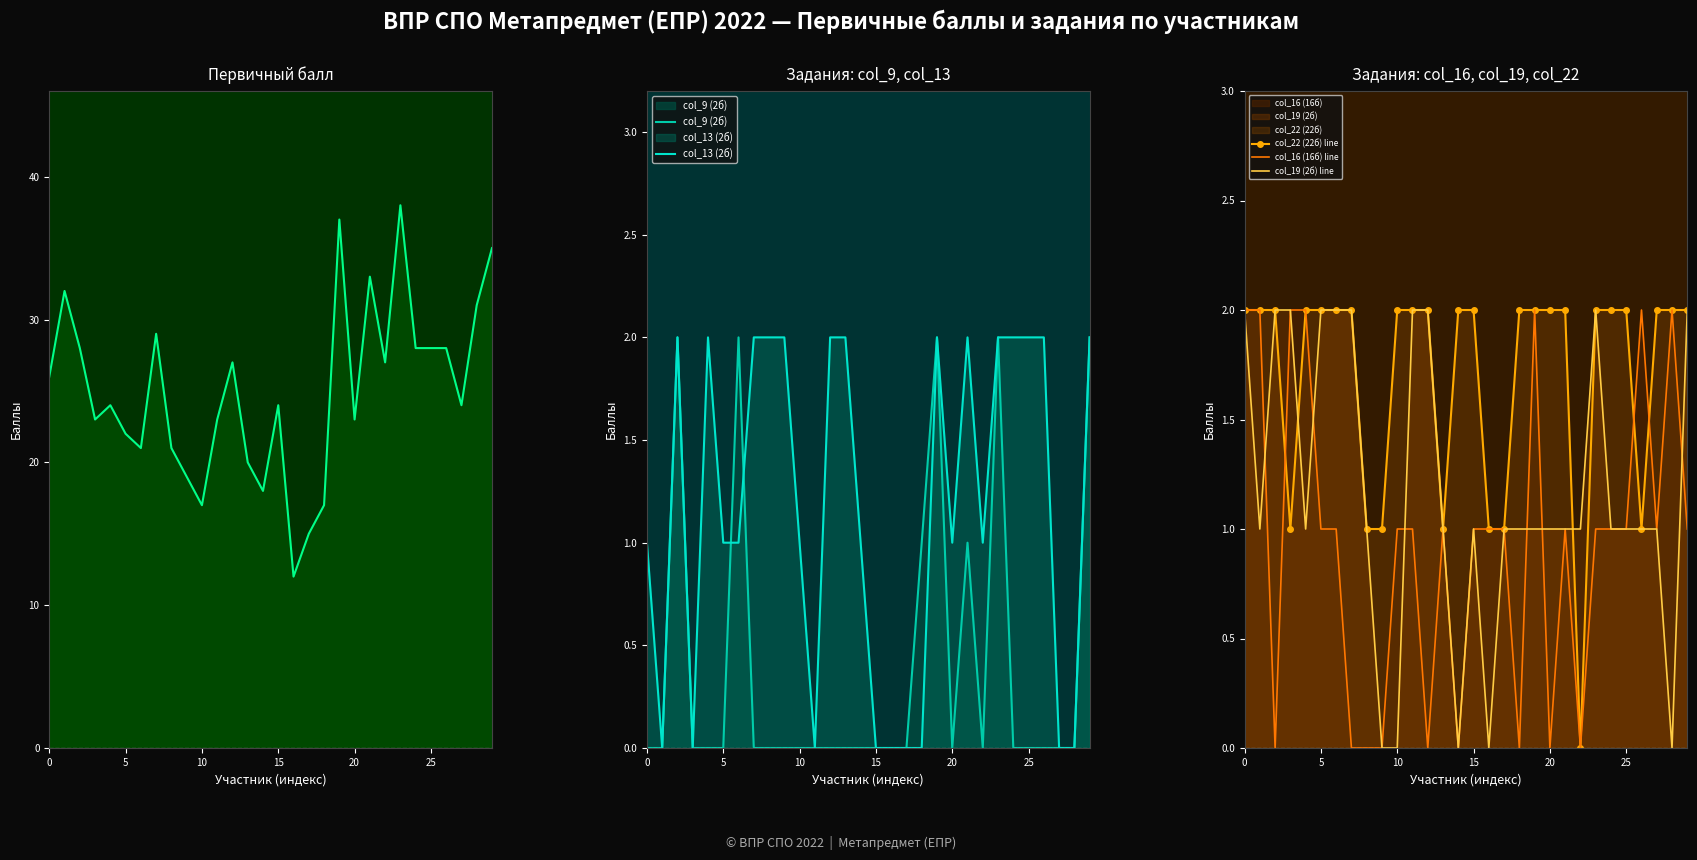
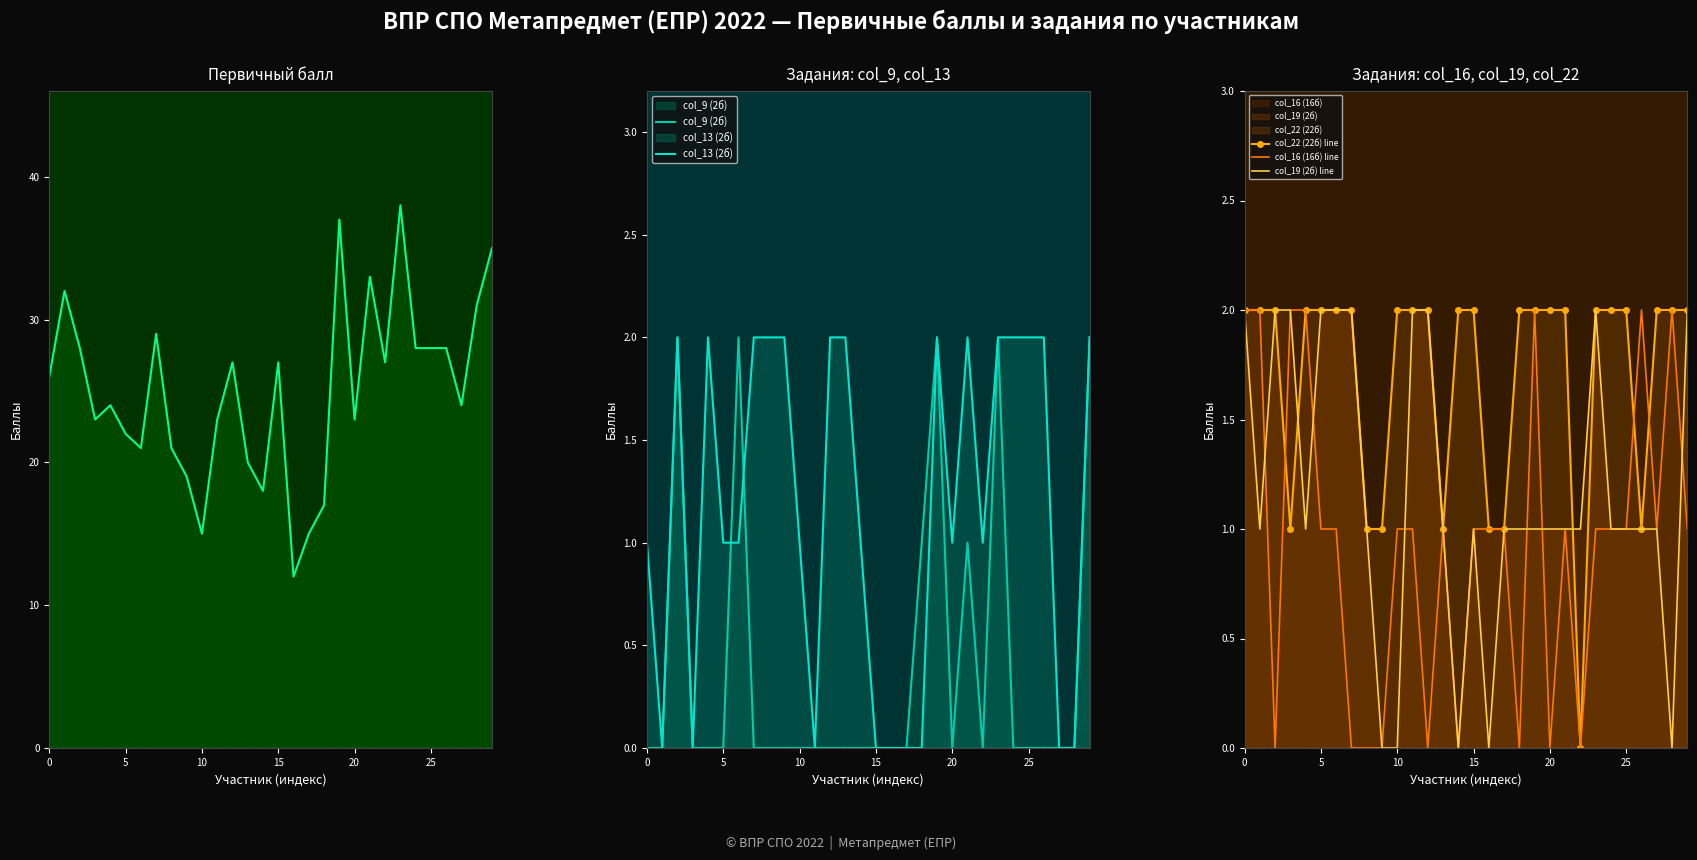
Первичный балл, 10: 17 -> 15
Первичный балл, 15: 24 -> 27
